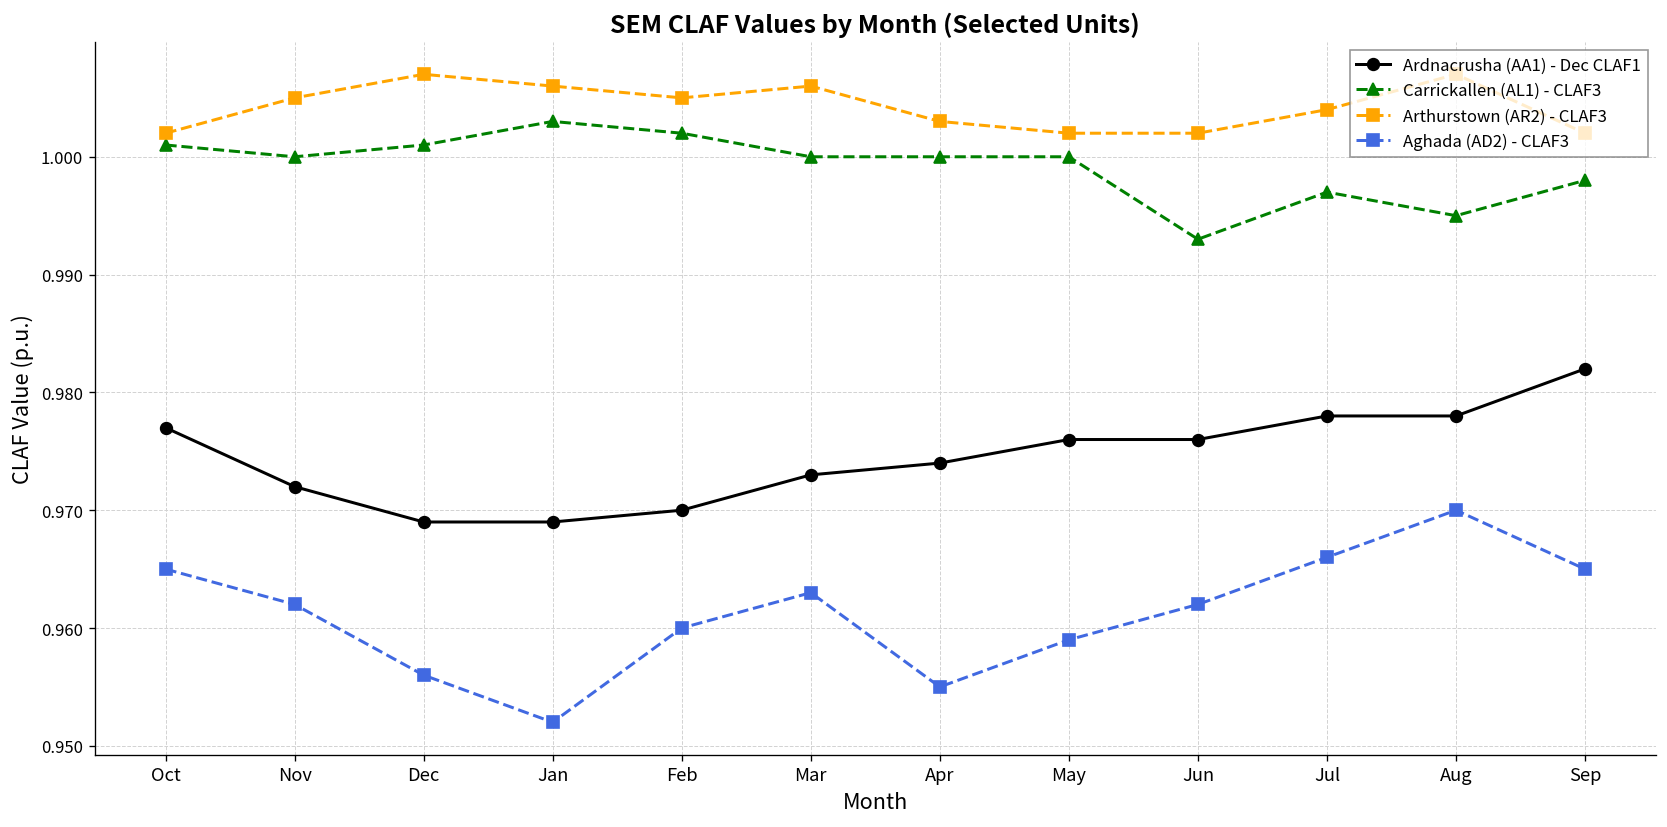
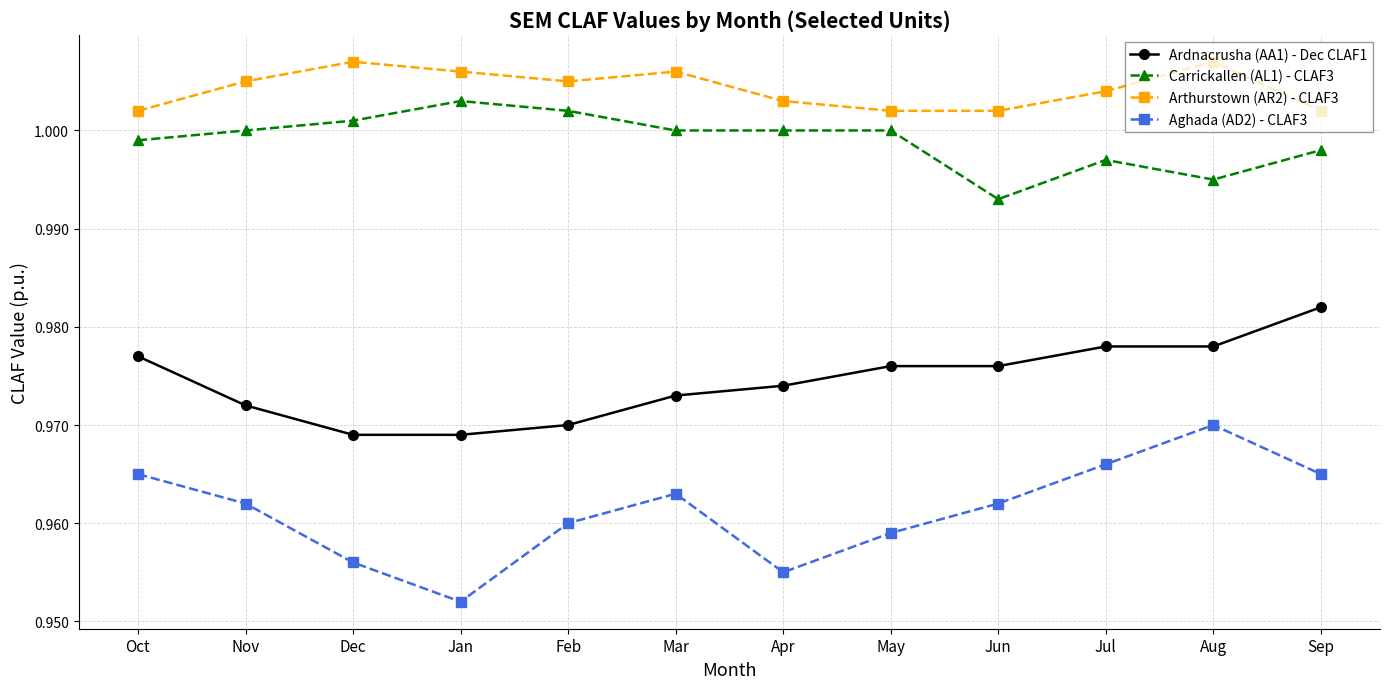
Carrickallen (AL1) - CLAF3, Oct: 1.001 -> 0.999
